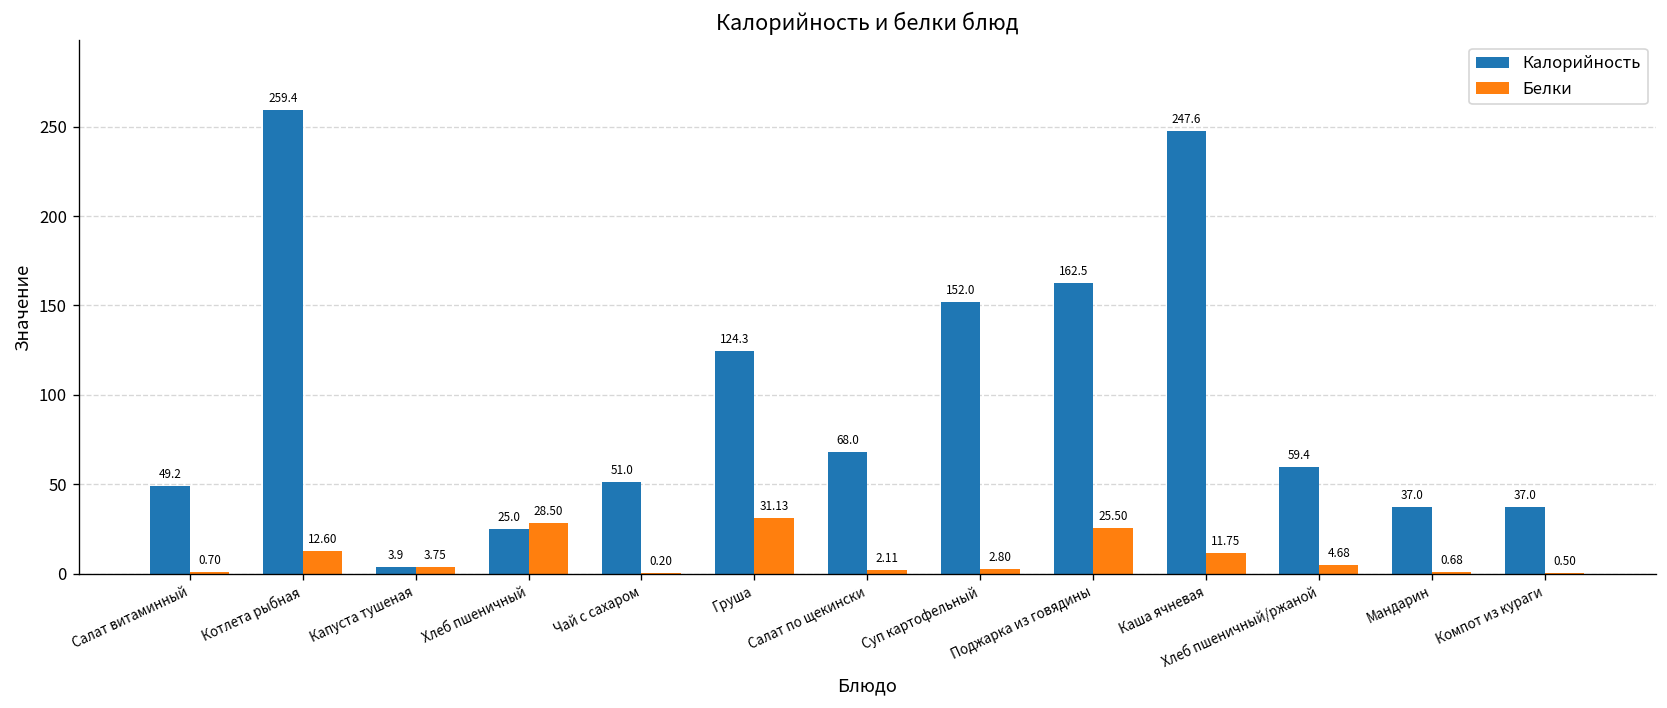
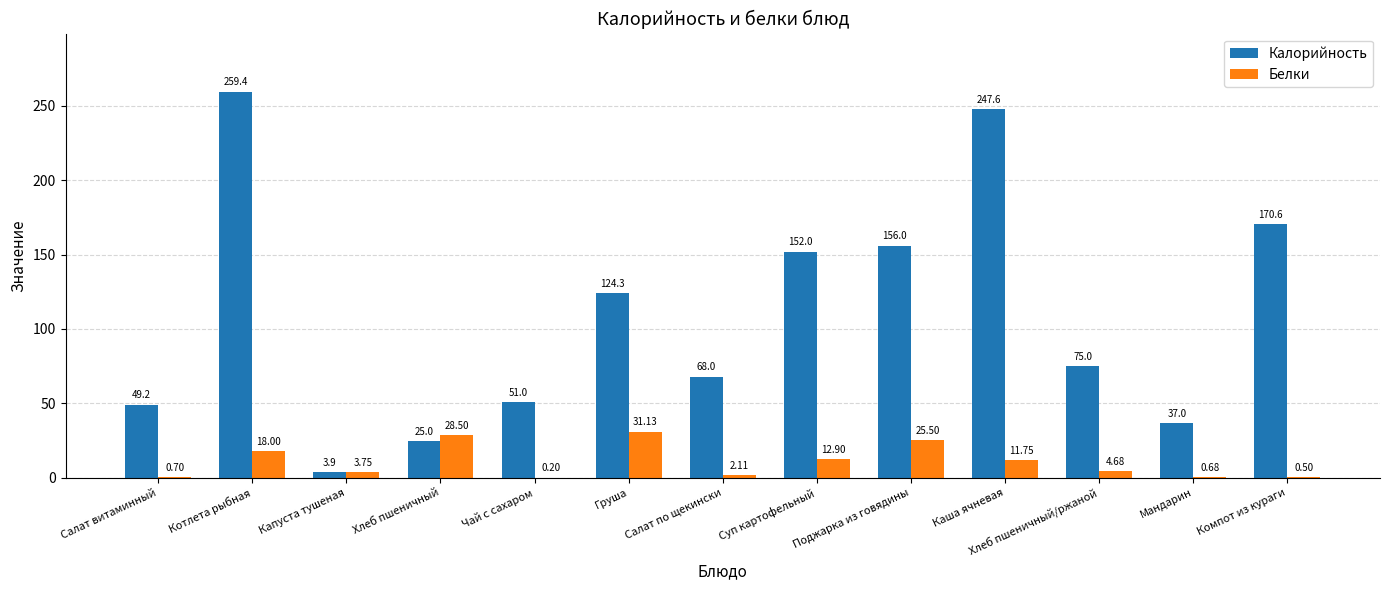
Белки, Котлета рыбная: 12.60 -> 18.00
Белки, Суп картофельный: 2.80 -> 12.90
Калорийность, Поджарка из говядины: 162.5 -> 156.0
Калорийность, Хлеб пшеничный/ржаной: 59.4 -> 75.0
Калорийность, Компот из кураги: 37.0 -> 170.6
